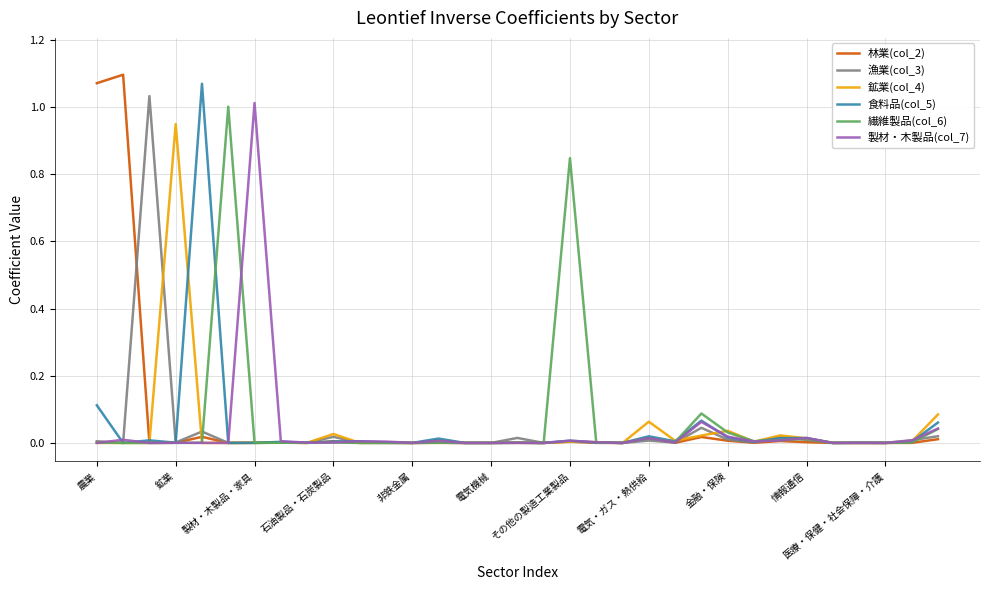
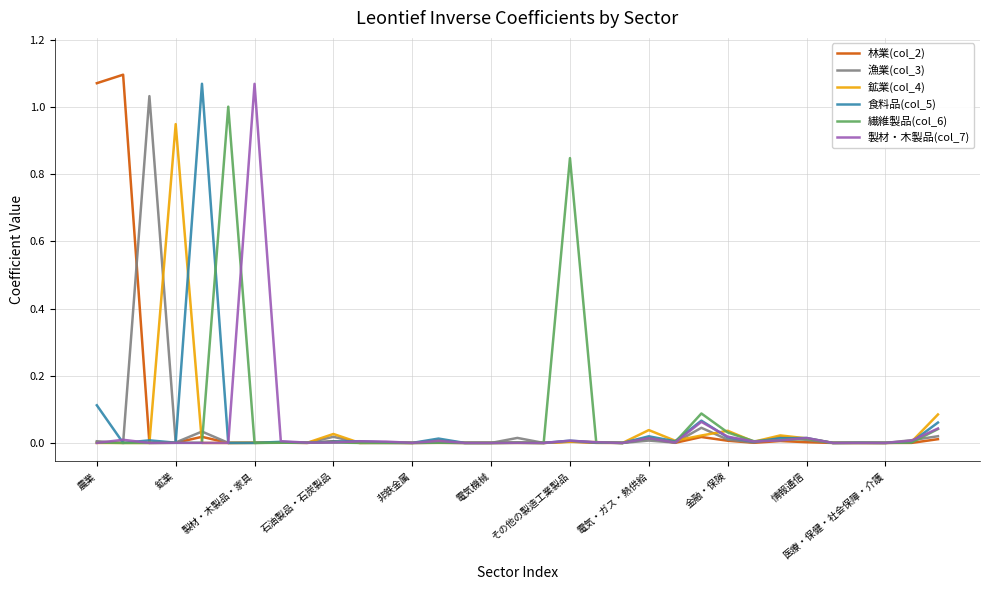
製材・木製品(col_7), 製材・木製品・家具: 1.01 -> 1.07
鉱業(col_4), 電気・ガス・熱供給: 0.06 -> 0.04
